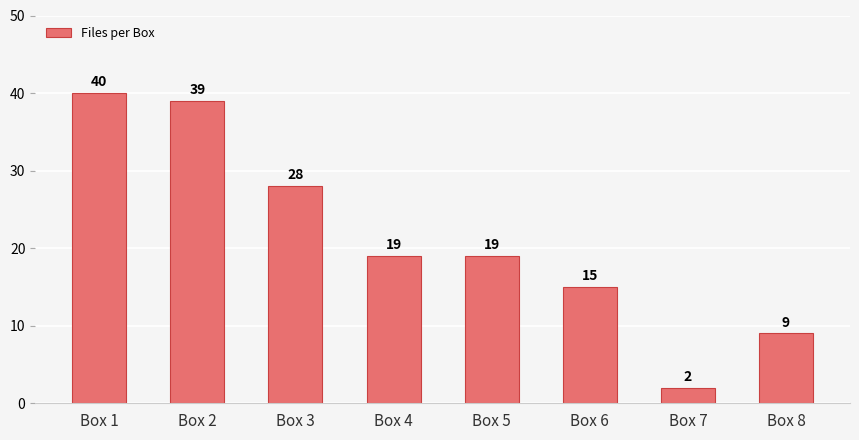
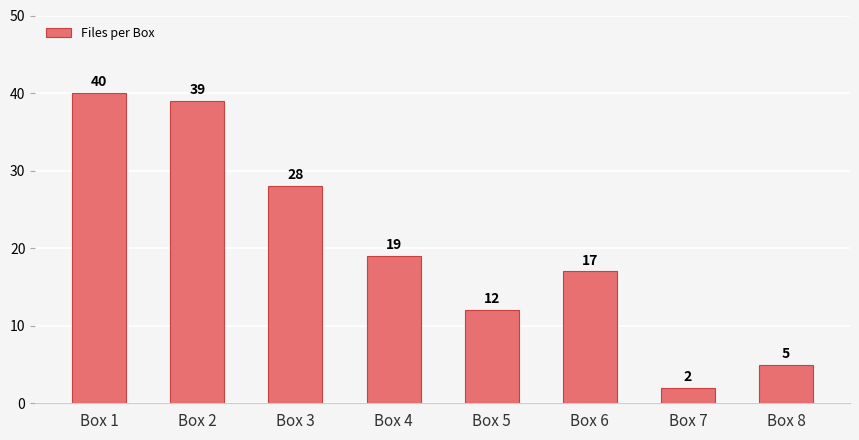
Box 5: 19 -> 12
Box 6: 15 -> 17
Box 8: 9 -> 5
